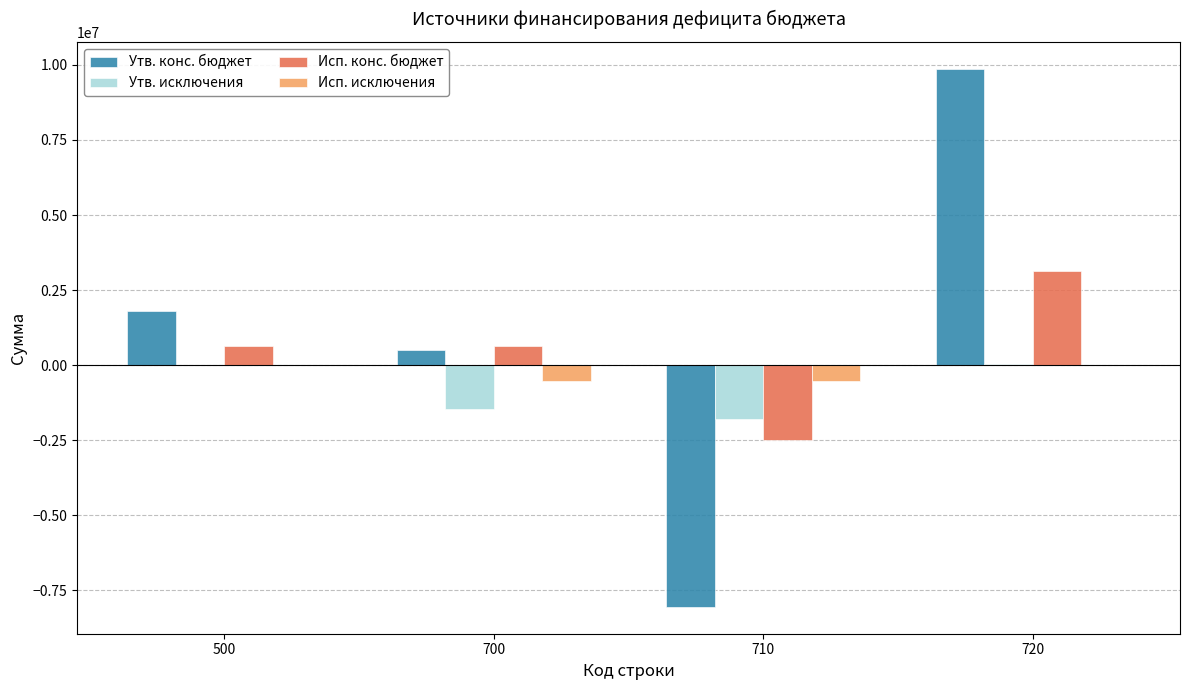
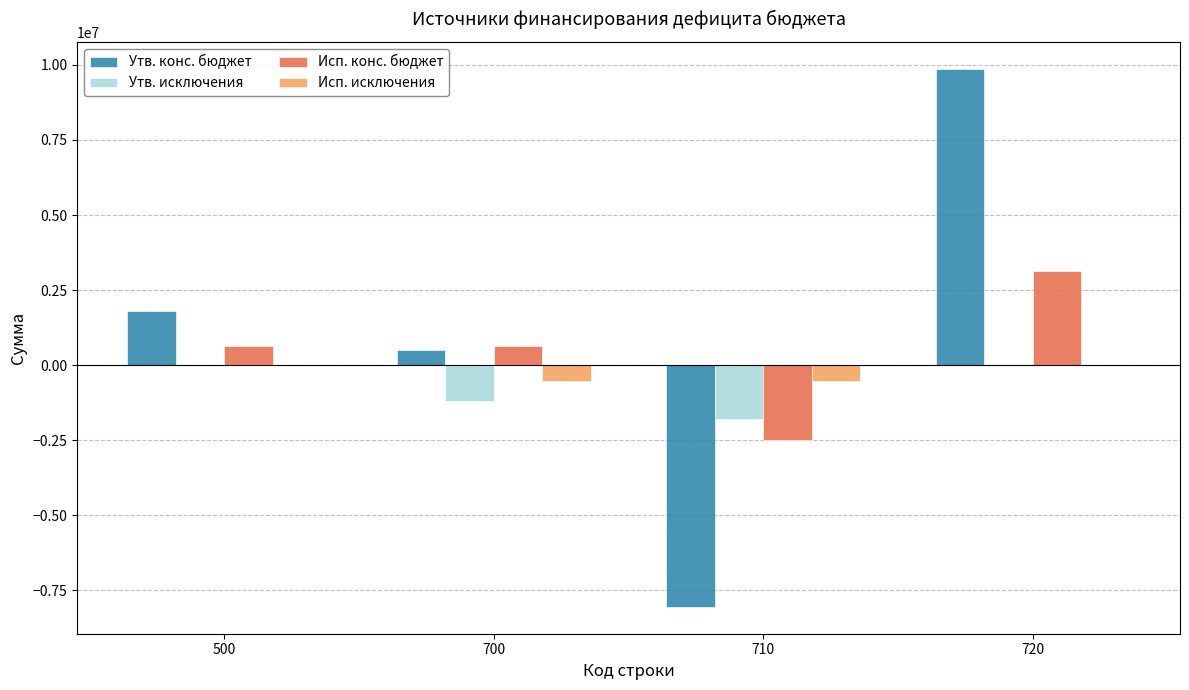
Утв. исключения, 700: -1500000 -> -1200000
